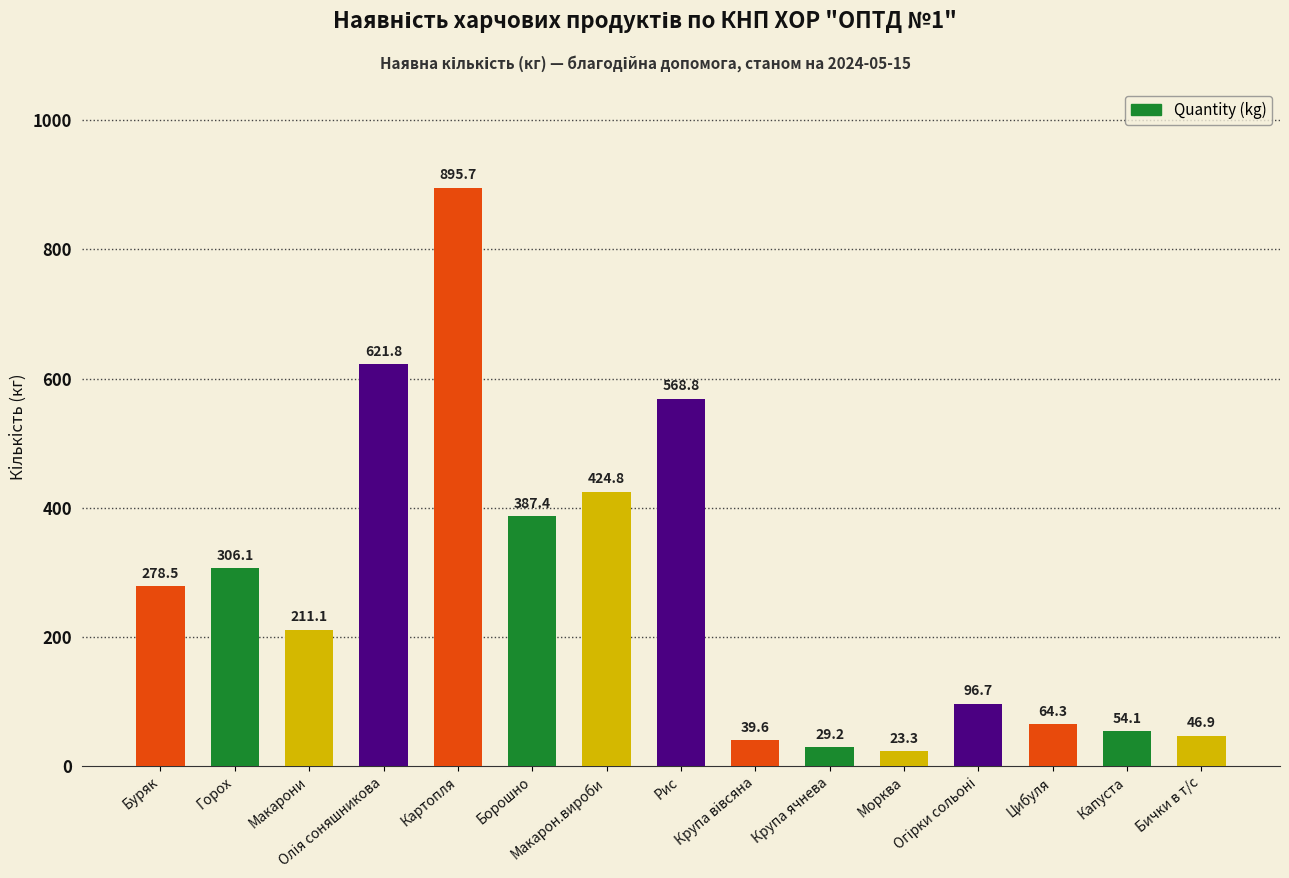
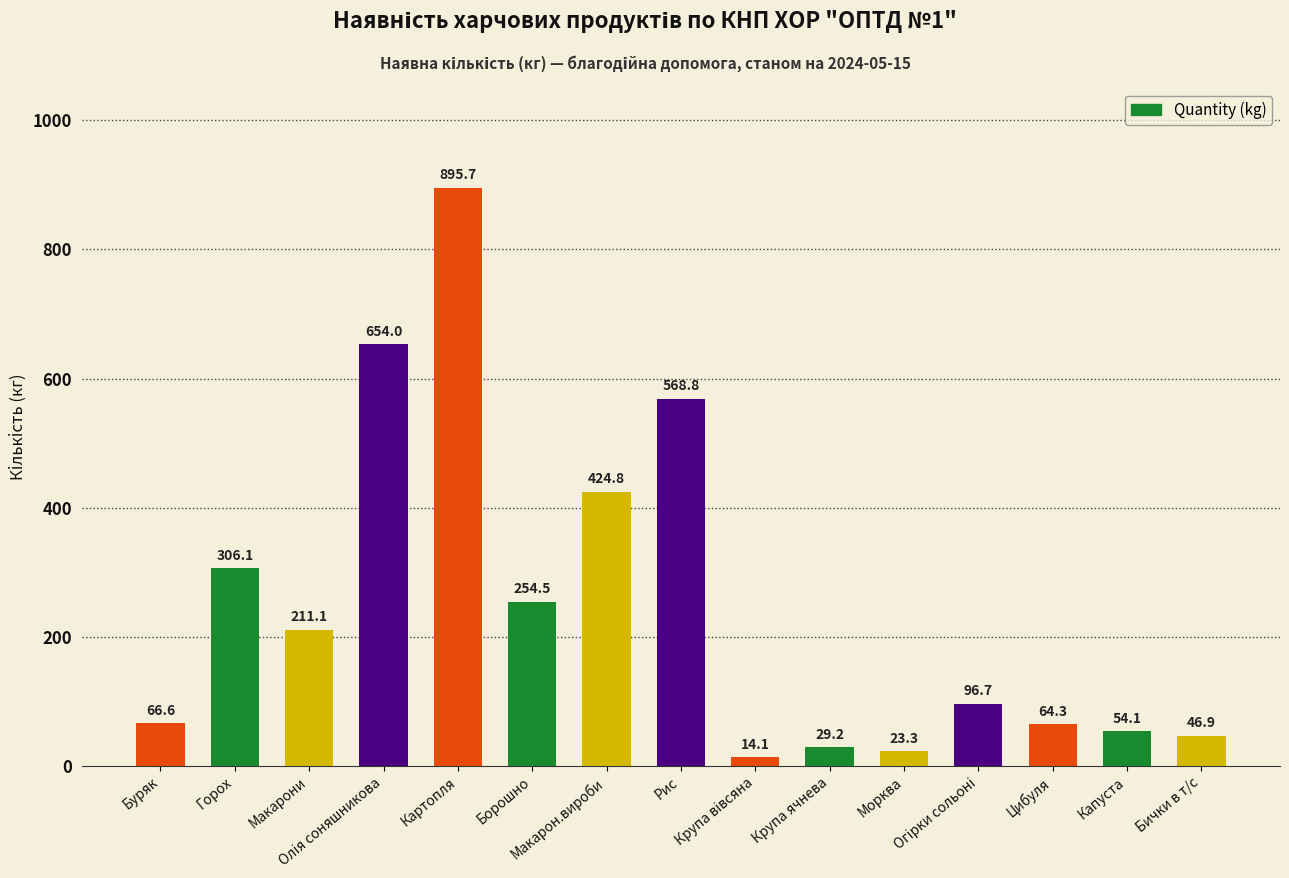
Буряк: 278.5 -> 66.6
Олія соняшникова: 621.8 -> 654.0
Борошно: 387.4 -> 254.5
Крупа вівсяна: 39.6 -> 14.1
